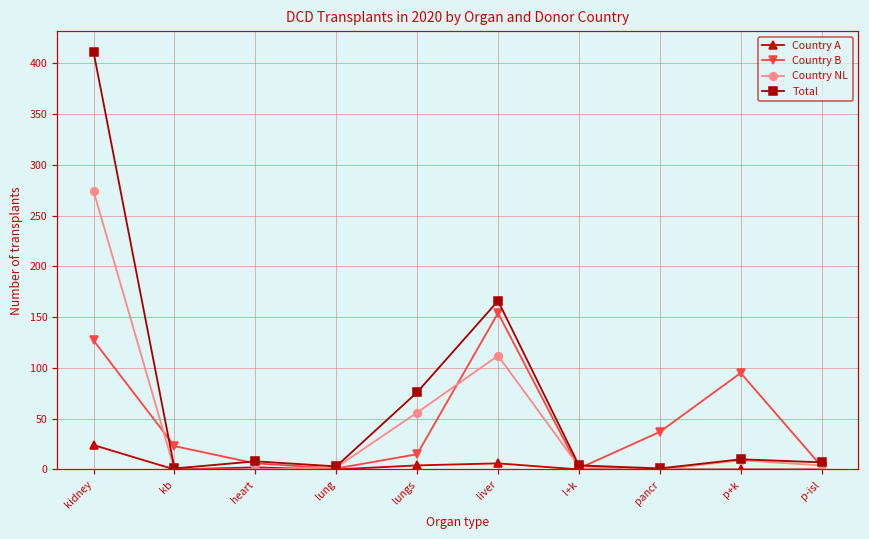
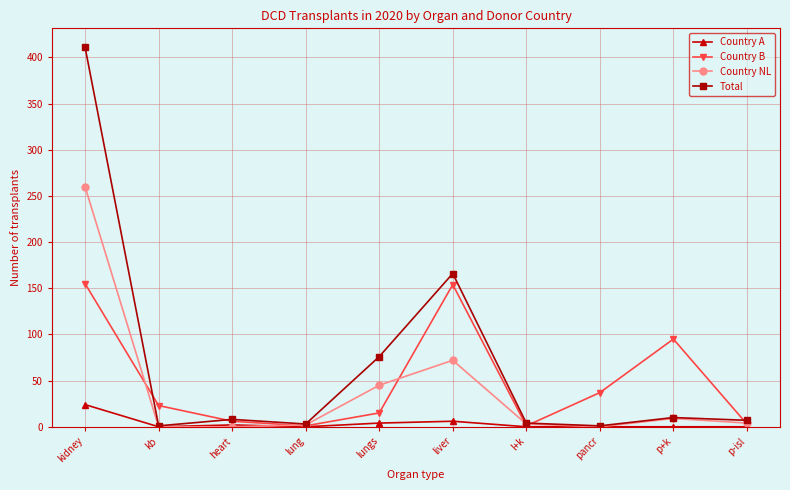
Country B, kidney: 130 -> 160
Country NL, kidney: 270 -> 260
Country NL, lungs: 60 -> 50
Country NL, liver: 110 -> 70
